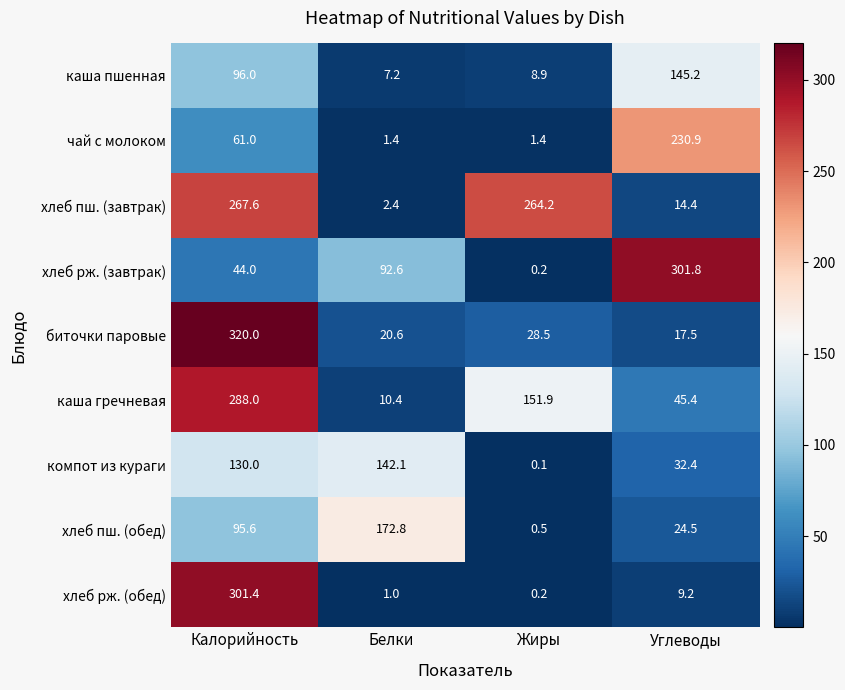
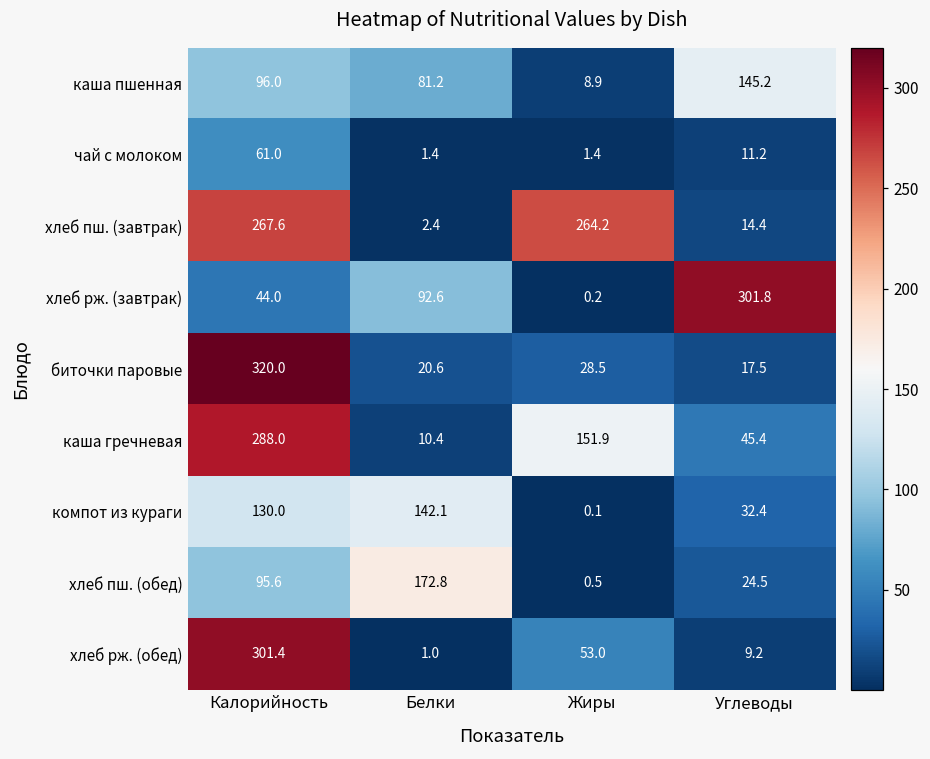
каша пшенная, Белки: 7.2 -> 81.2
чай с молоком, Углеводы: 230.9 -> 11.2
хлеб рж. (обед), Жиры: 0.2 -> 53.0
